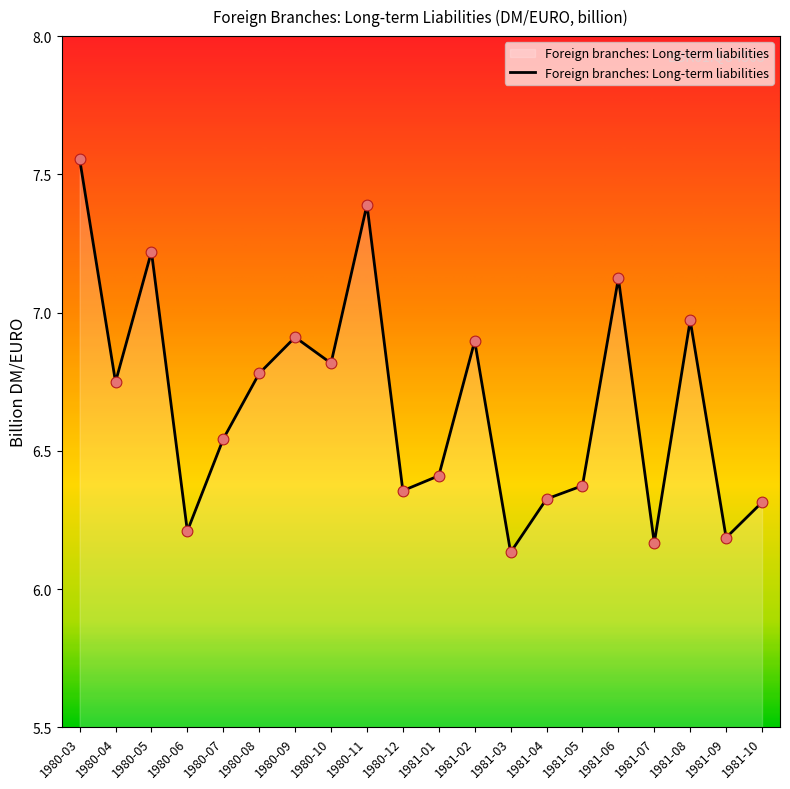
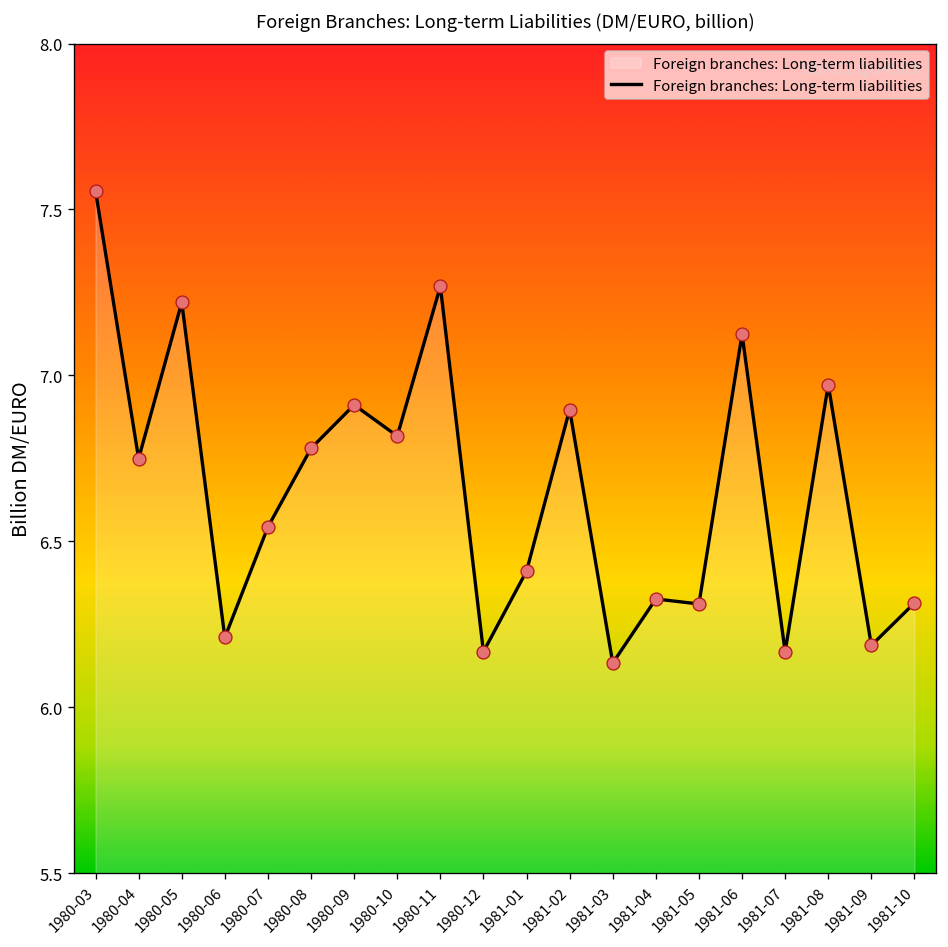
1980-11: 7.39 -> 7.27
1980-12: 6.36 -> 6.17
1981-05: 6.37 -> 6.31
